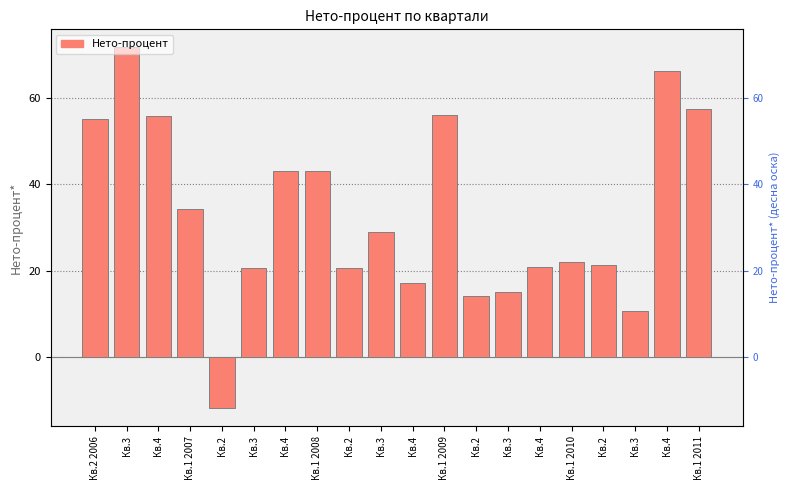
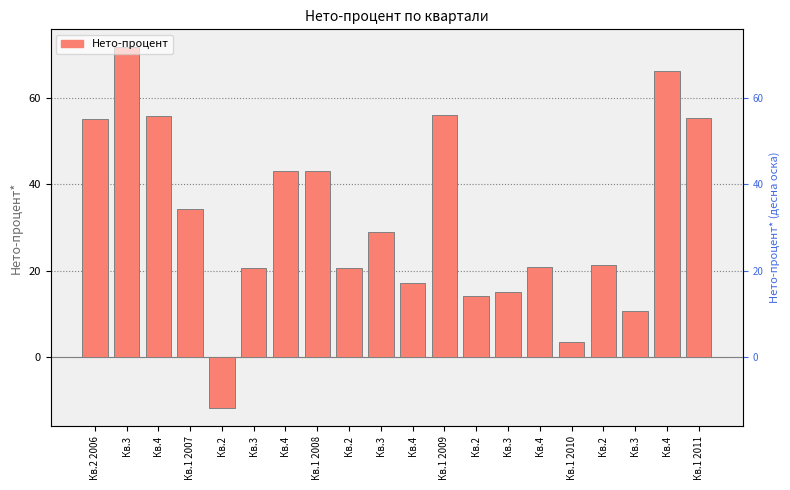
Кв.1 2010: 22 -> 3
Кв.1 2011: 57 -> 55
